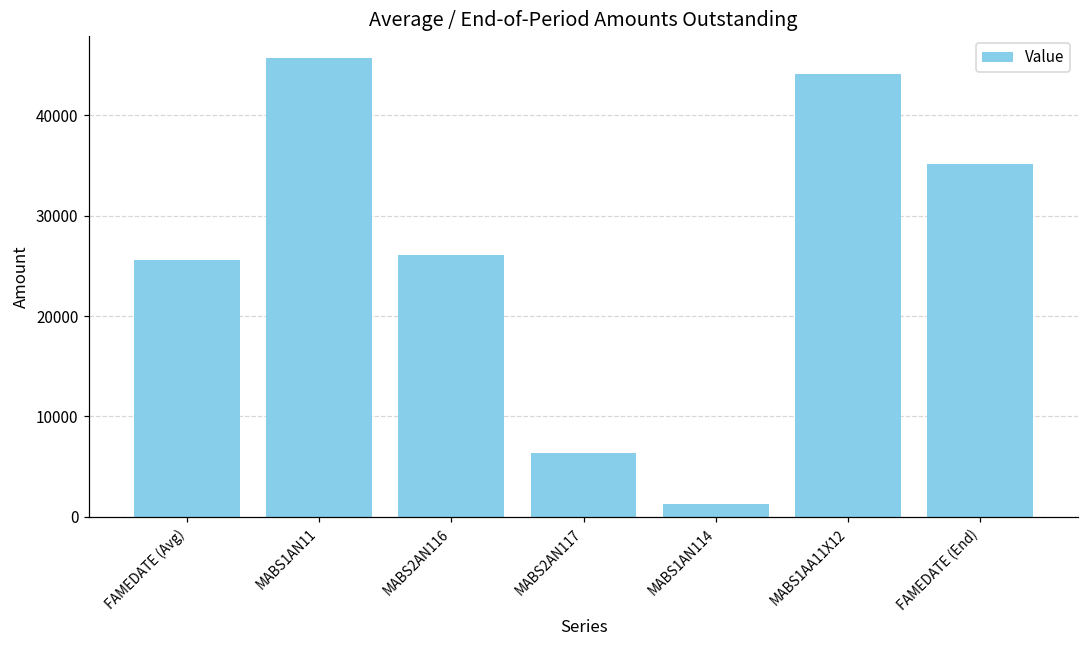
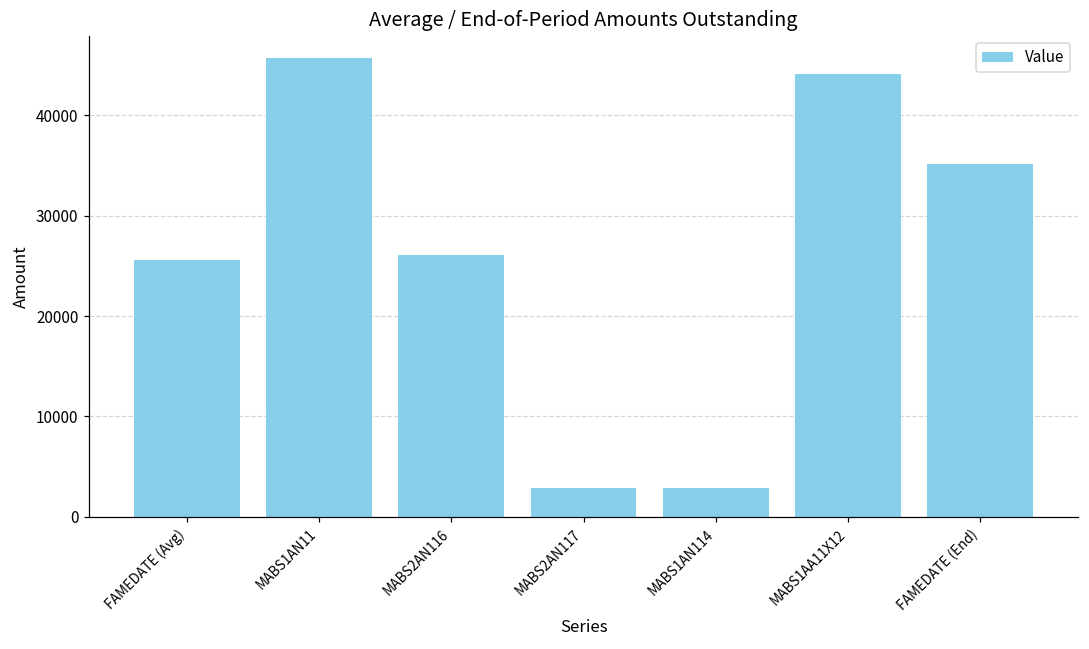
MABS2AN117: 6000 -> 3000
MABS1AN114: 1000 -> 3000
